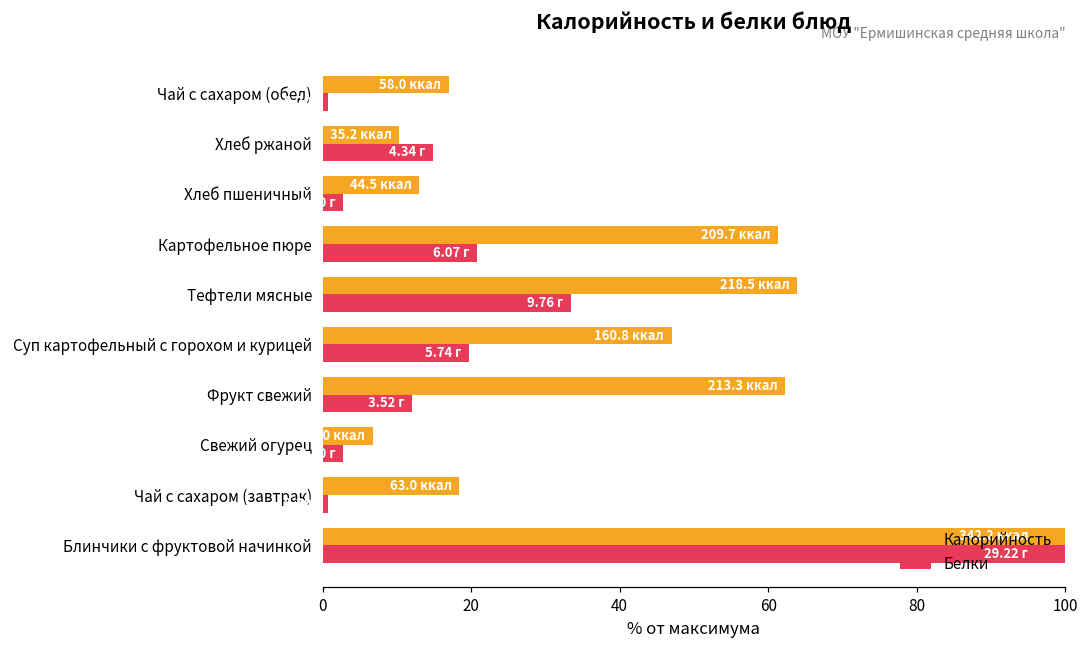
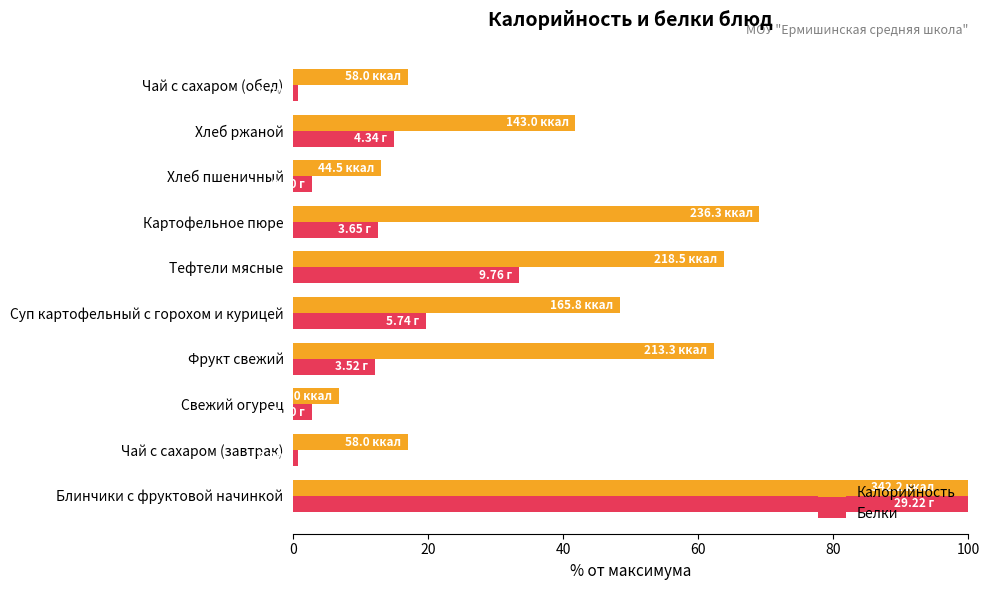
Калорийность, Хлеб ржаной: 35.2 -> 143.0
Калорийность, Картофельное пюре: 209.7 -> 236.3
Белки, Картофельное пюре: 6.07 -> 3.65
Калорийность, Суп картофельный с горохом и курицей: 160.8 -> 165.8
Калорийность, Чай с сахаром (завтрак): 63.0 -> 58.0
